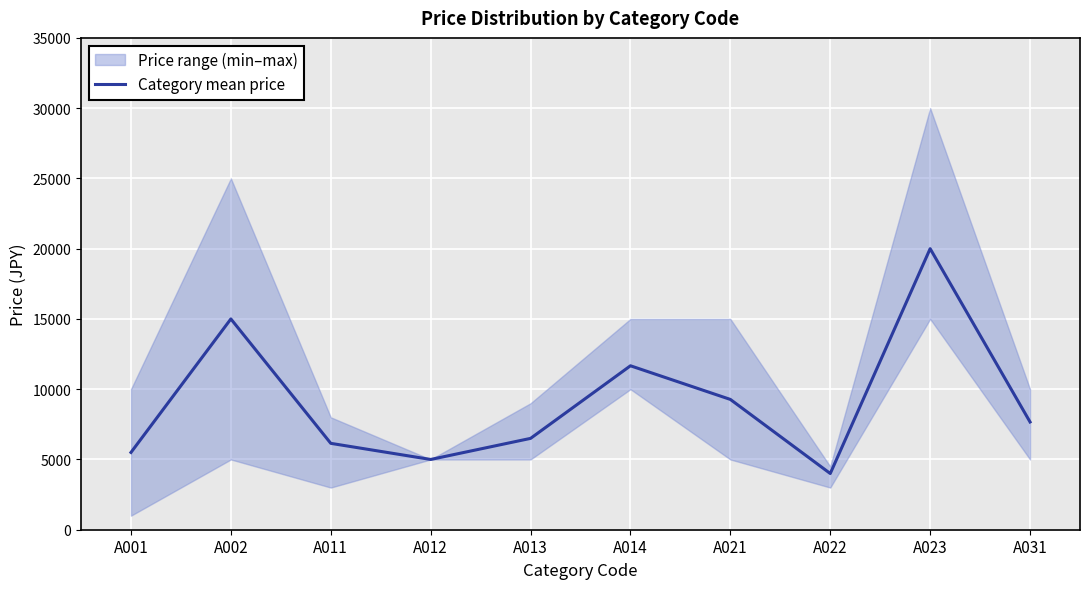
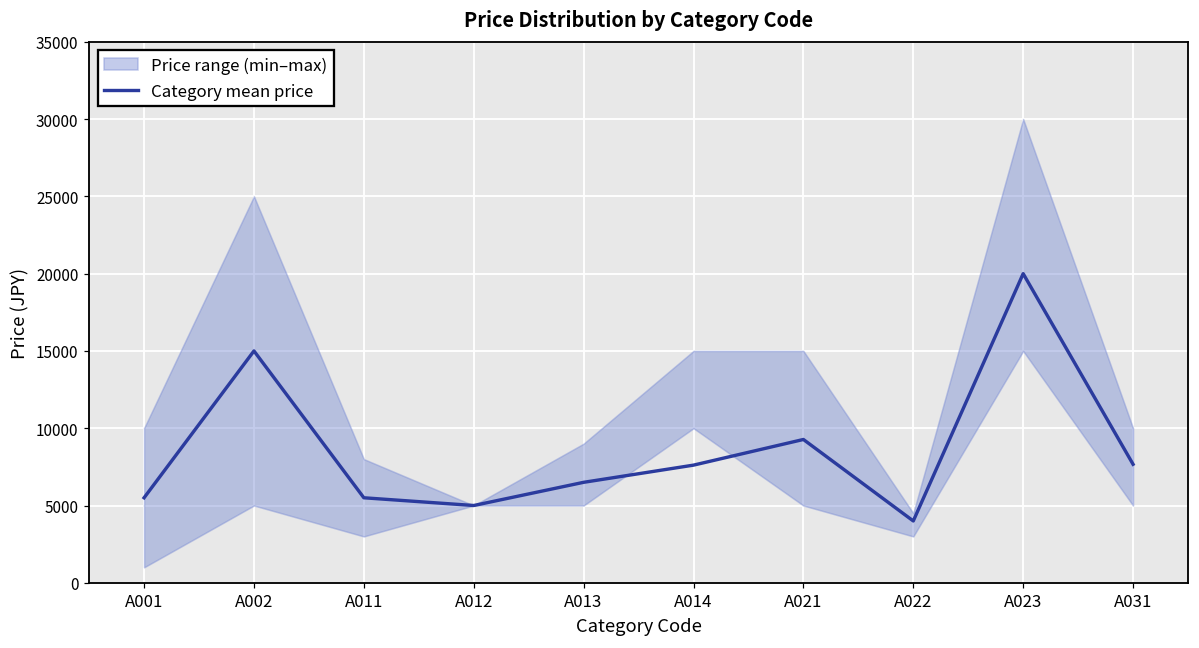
Category mean price, A011: 6100 -> 5500
Category mean price, A014: 11700 -> 7600
